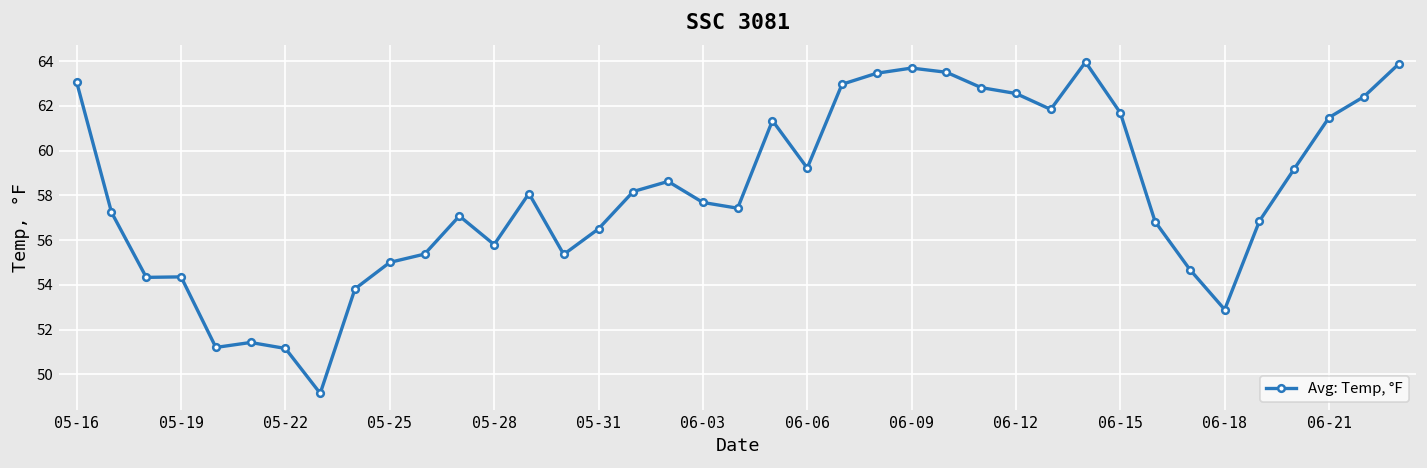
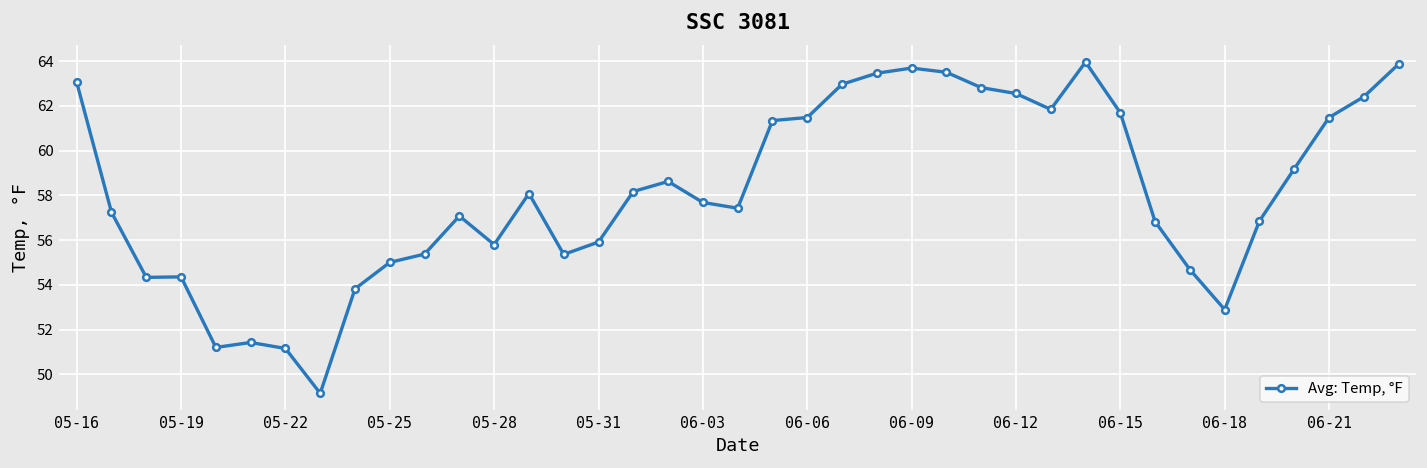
05-31: 56.5 -> 55.9
06-06: 59.2 -> 61.5
